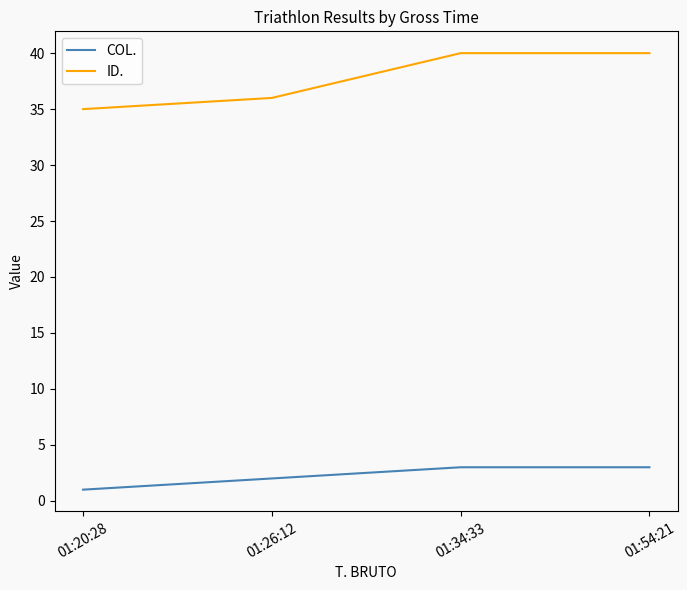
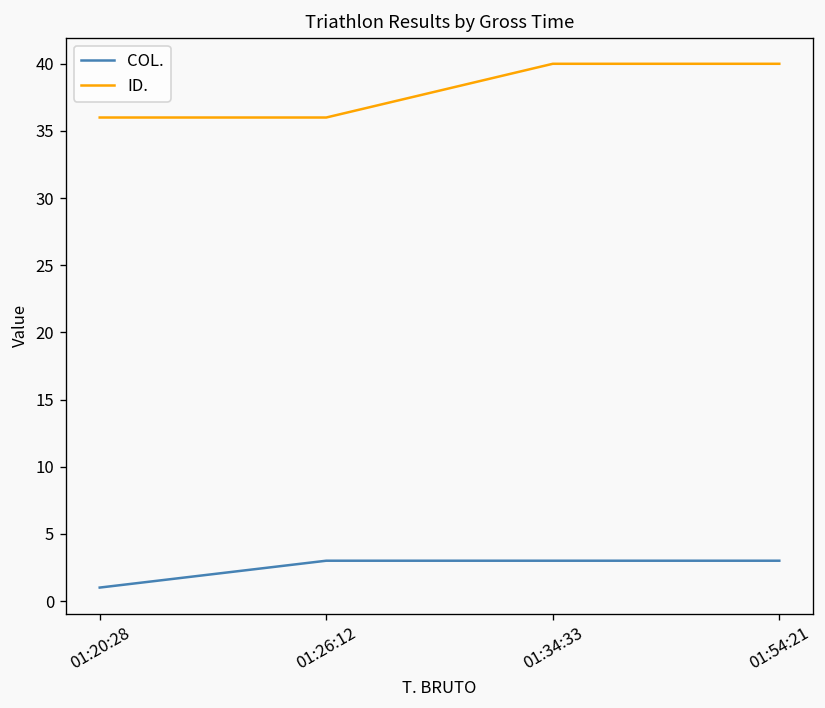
ID., 01:20:28: 35 -> 36
COL., 01:26:12: 2 -> 3
